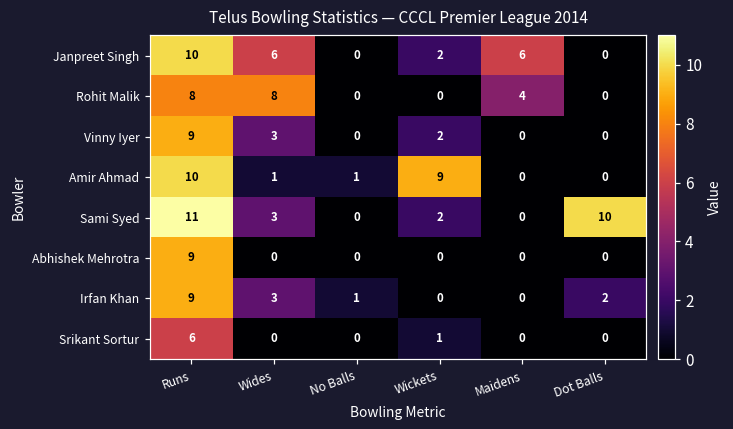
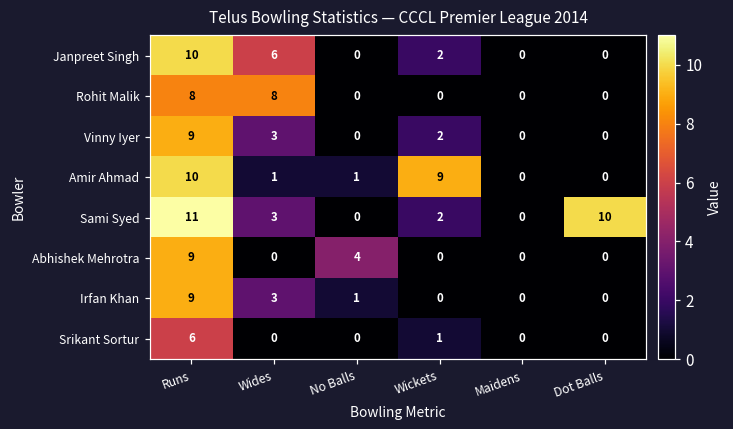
Janpreet Singh, Maidens: 6 -> 0
Rohit Malik, Maidens: 4 -> 0
Abhishek Mehrotra, No Balls: 0 -> 4
Irfan Khan, Dot Balls: 2 -> 0
